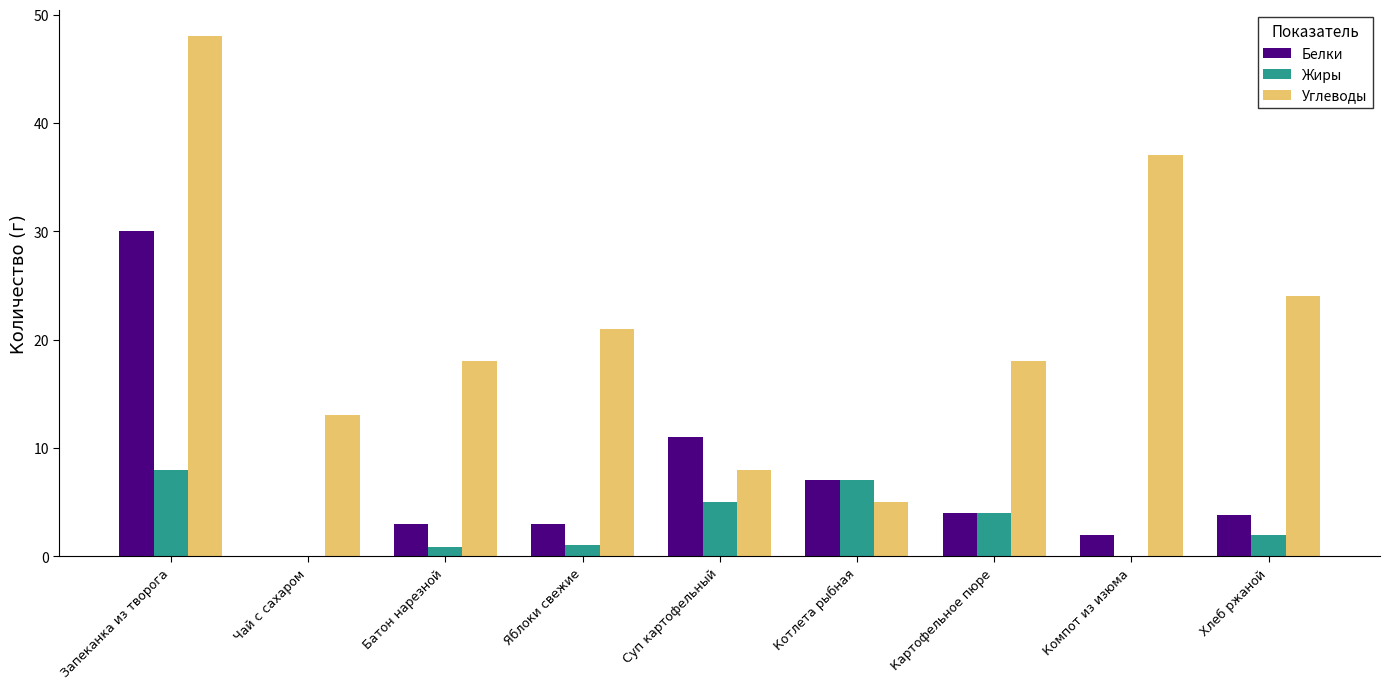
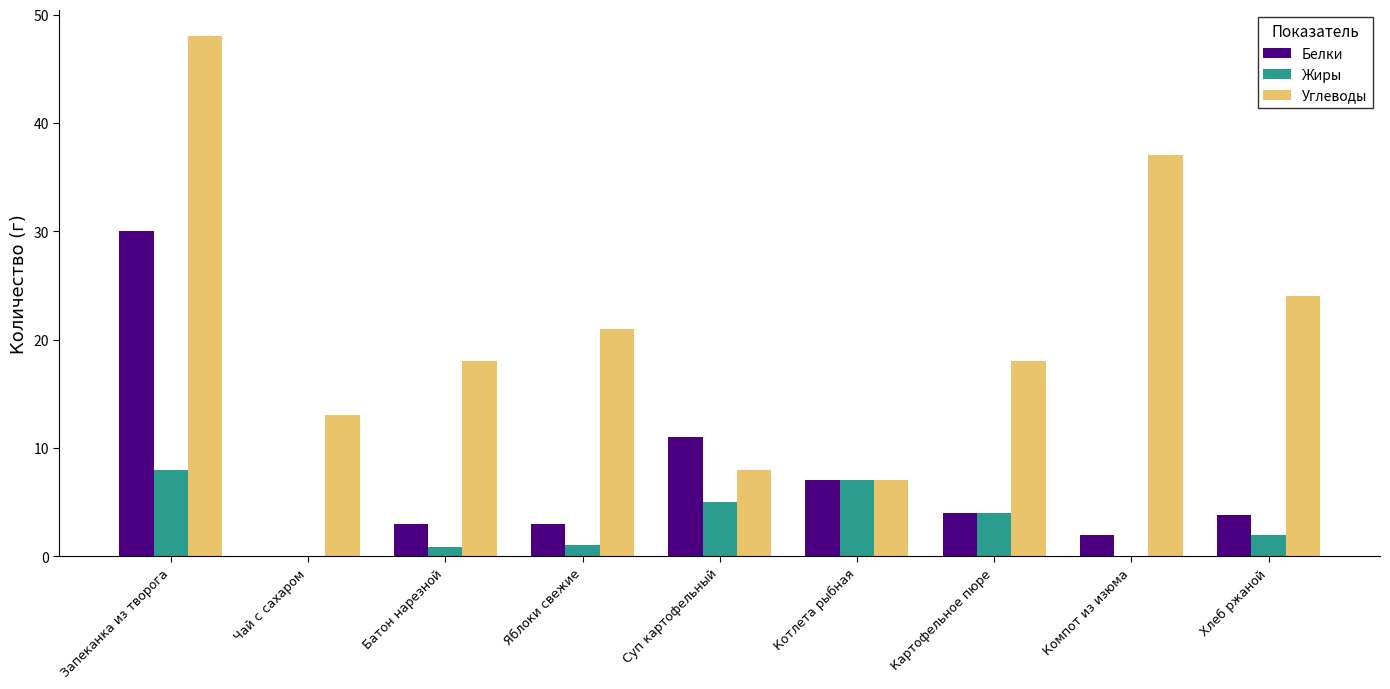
Углеводы, Котлета рыбная: 5 -> 7
